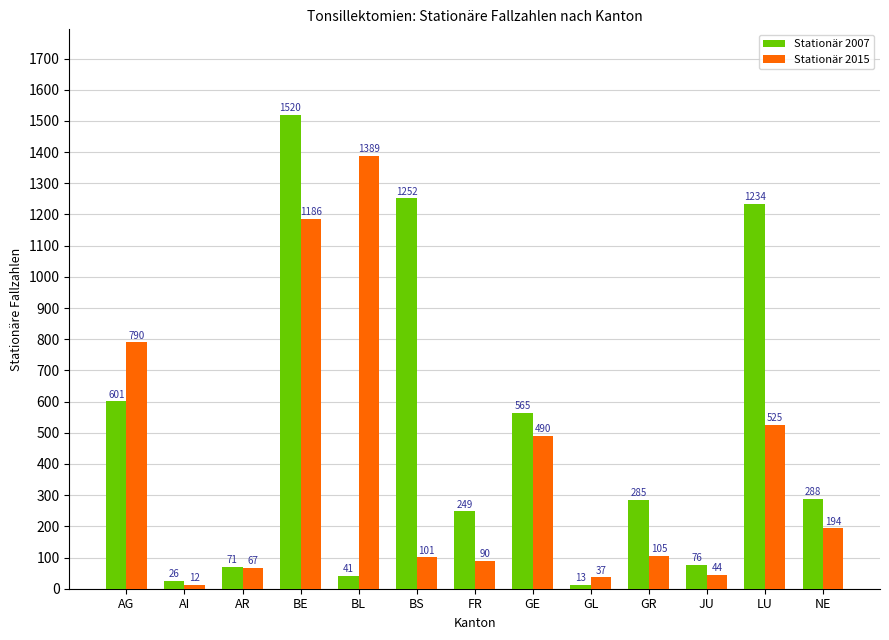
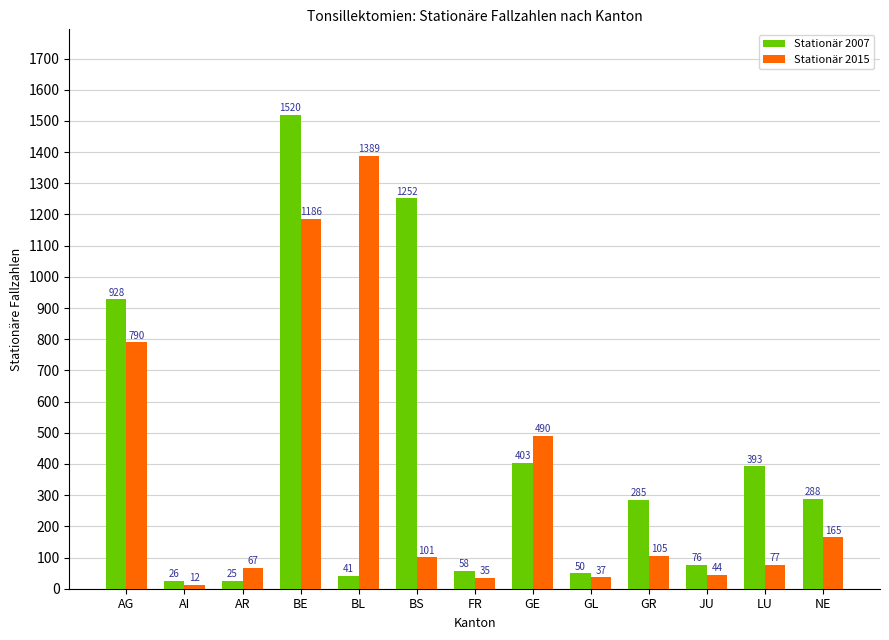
Stationär 2007, AG: 601 -> 928
Stationär 2007, AR: 71 -> 25
Stationär 2007, FR: 249 -> 58
Stationär 2015, FR: 90 -> 35
Stationär 2007, GE: 565 -> 403
Stationär 2007, GL: 13 -> 50
Stationär 2007, LU: 1234 -> 393
Stationär 2015, LU: 525 -> 77
Stationär 2015, NE: 194 -> 165
